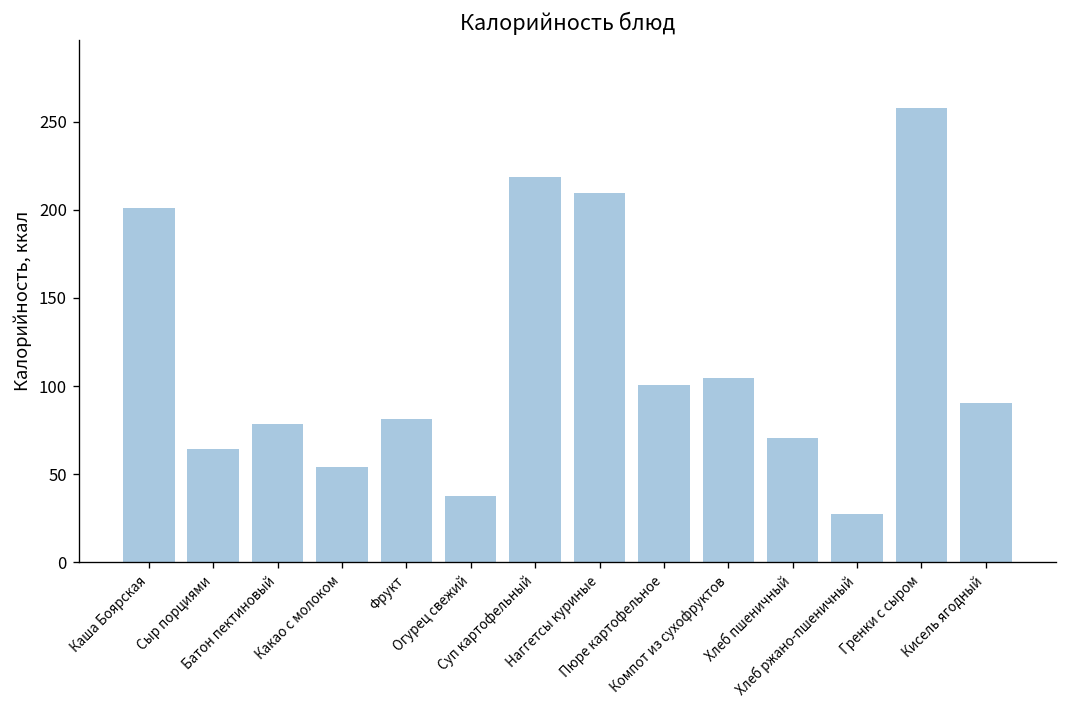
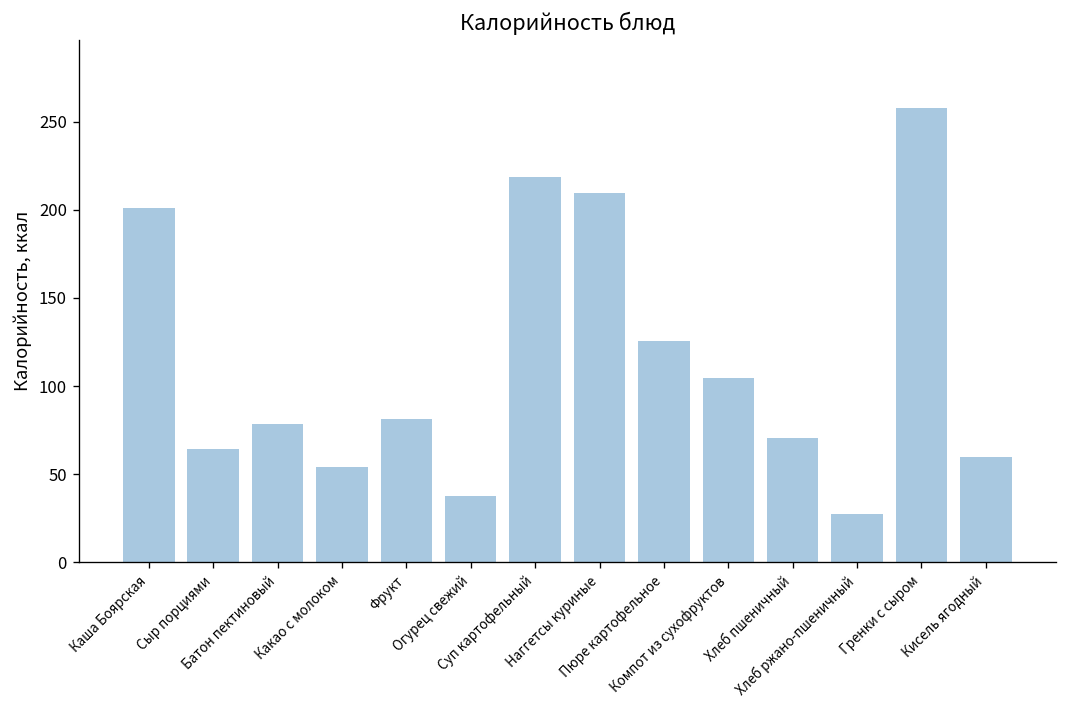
Пюре картофельное: 101 -> 126
Кисель ягодный: 91 -> 60
